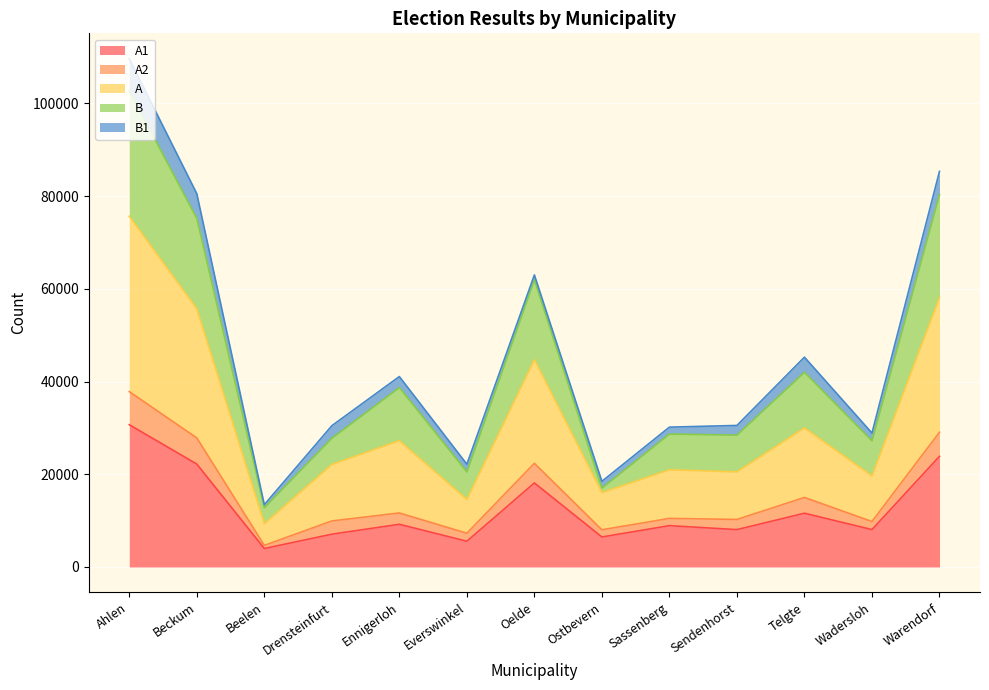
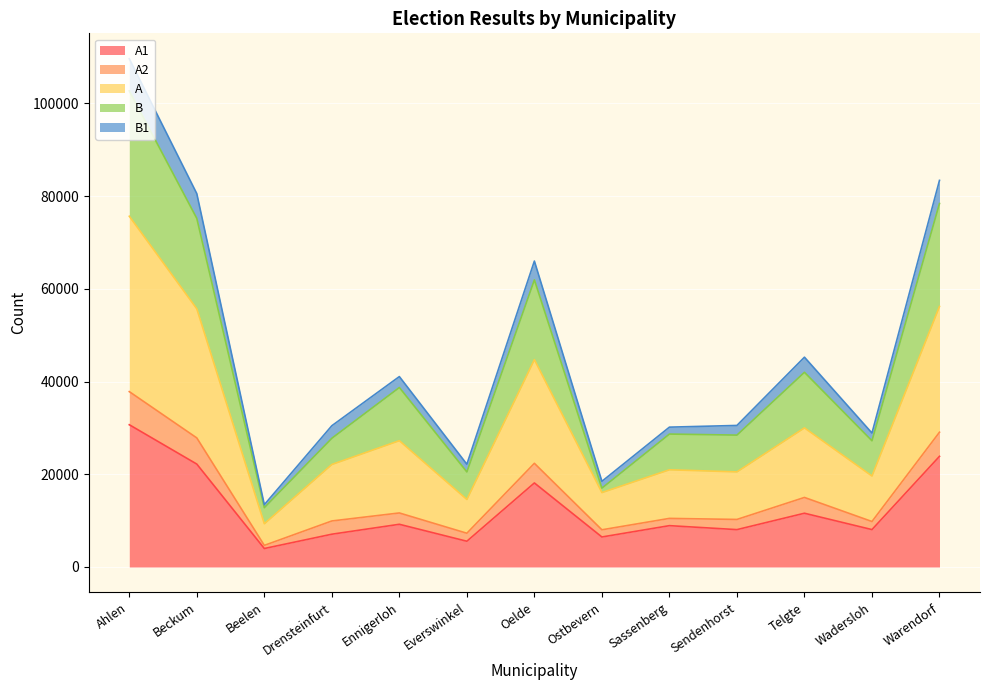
B1, Oelde: 1000 -> 4000
A, Warendorf: 29000 -> 27000
